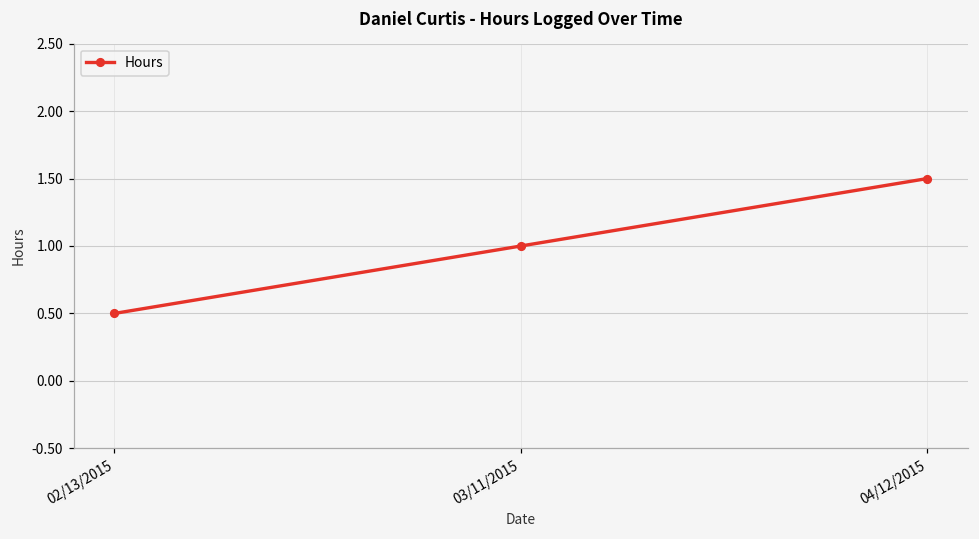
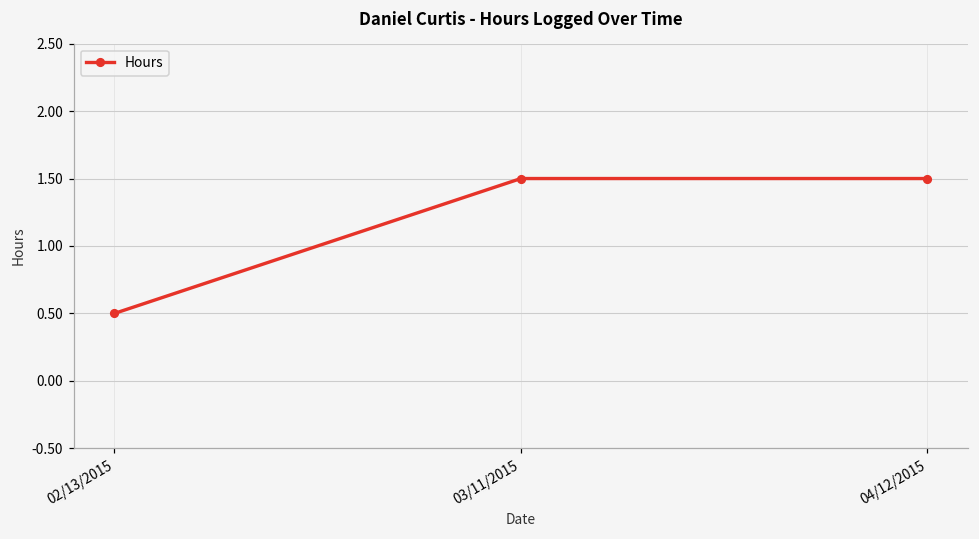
03/11/2015: 1.0 -> 1.5
